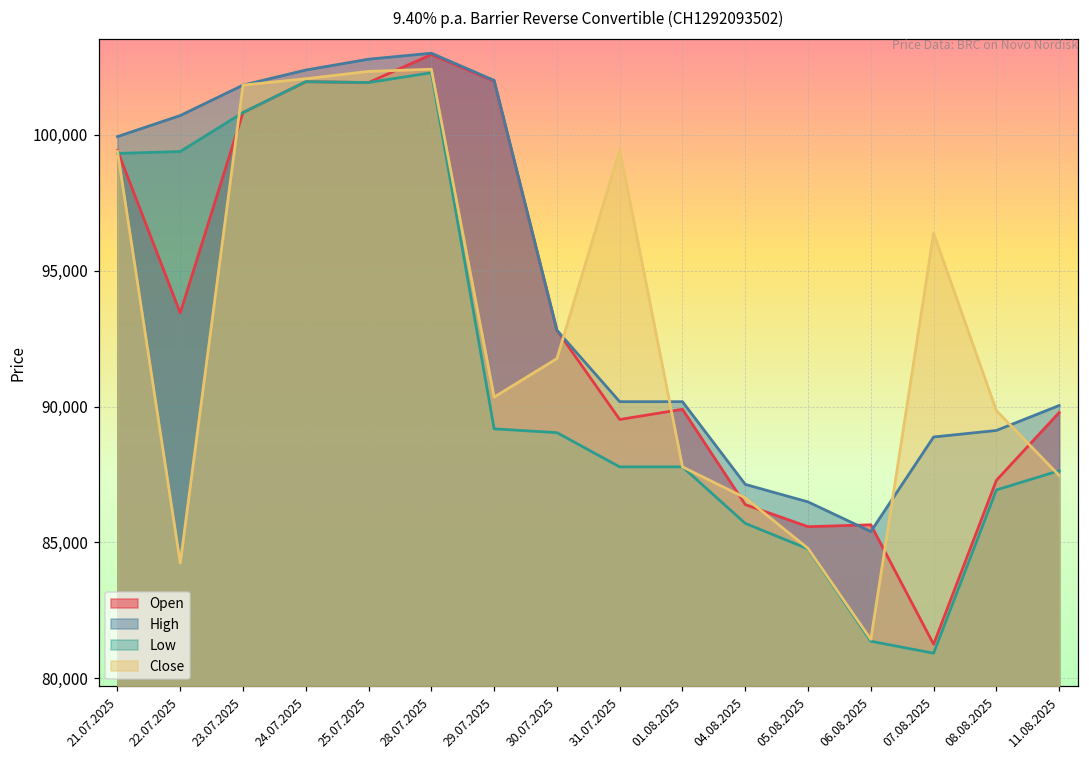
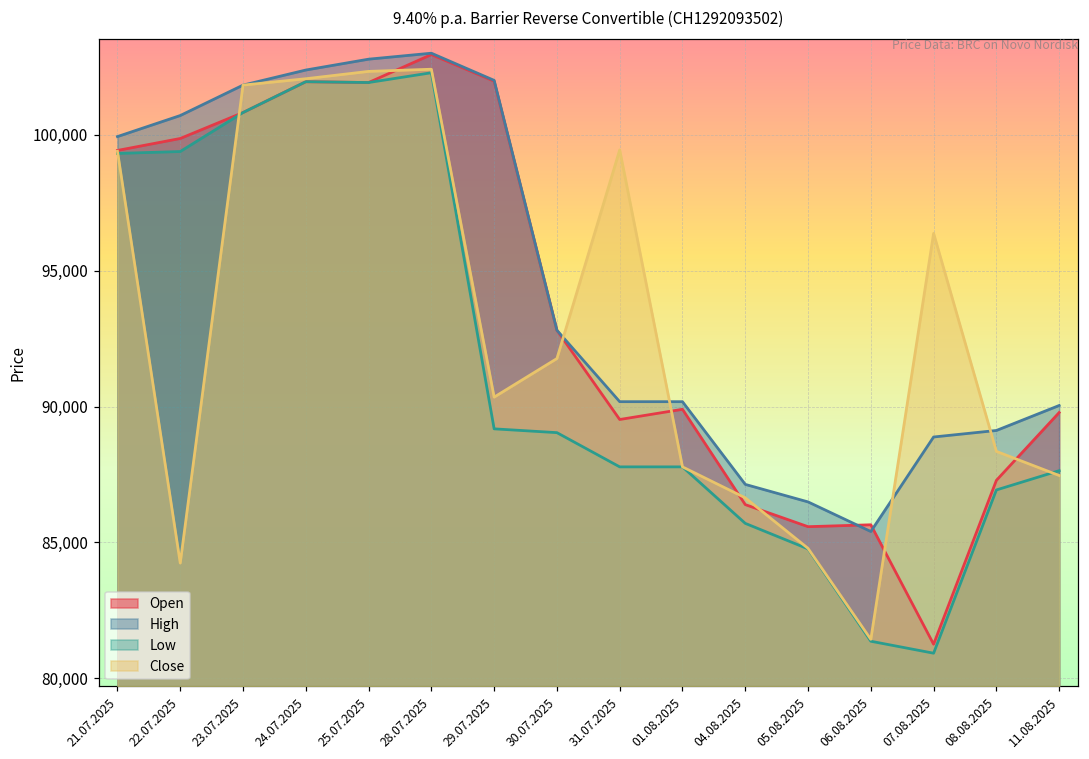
Open, 22.07.2025: 93,500 -> 99,900
Close, 08.08.2025: 89,900 -> 88,400
